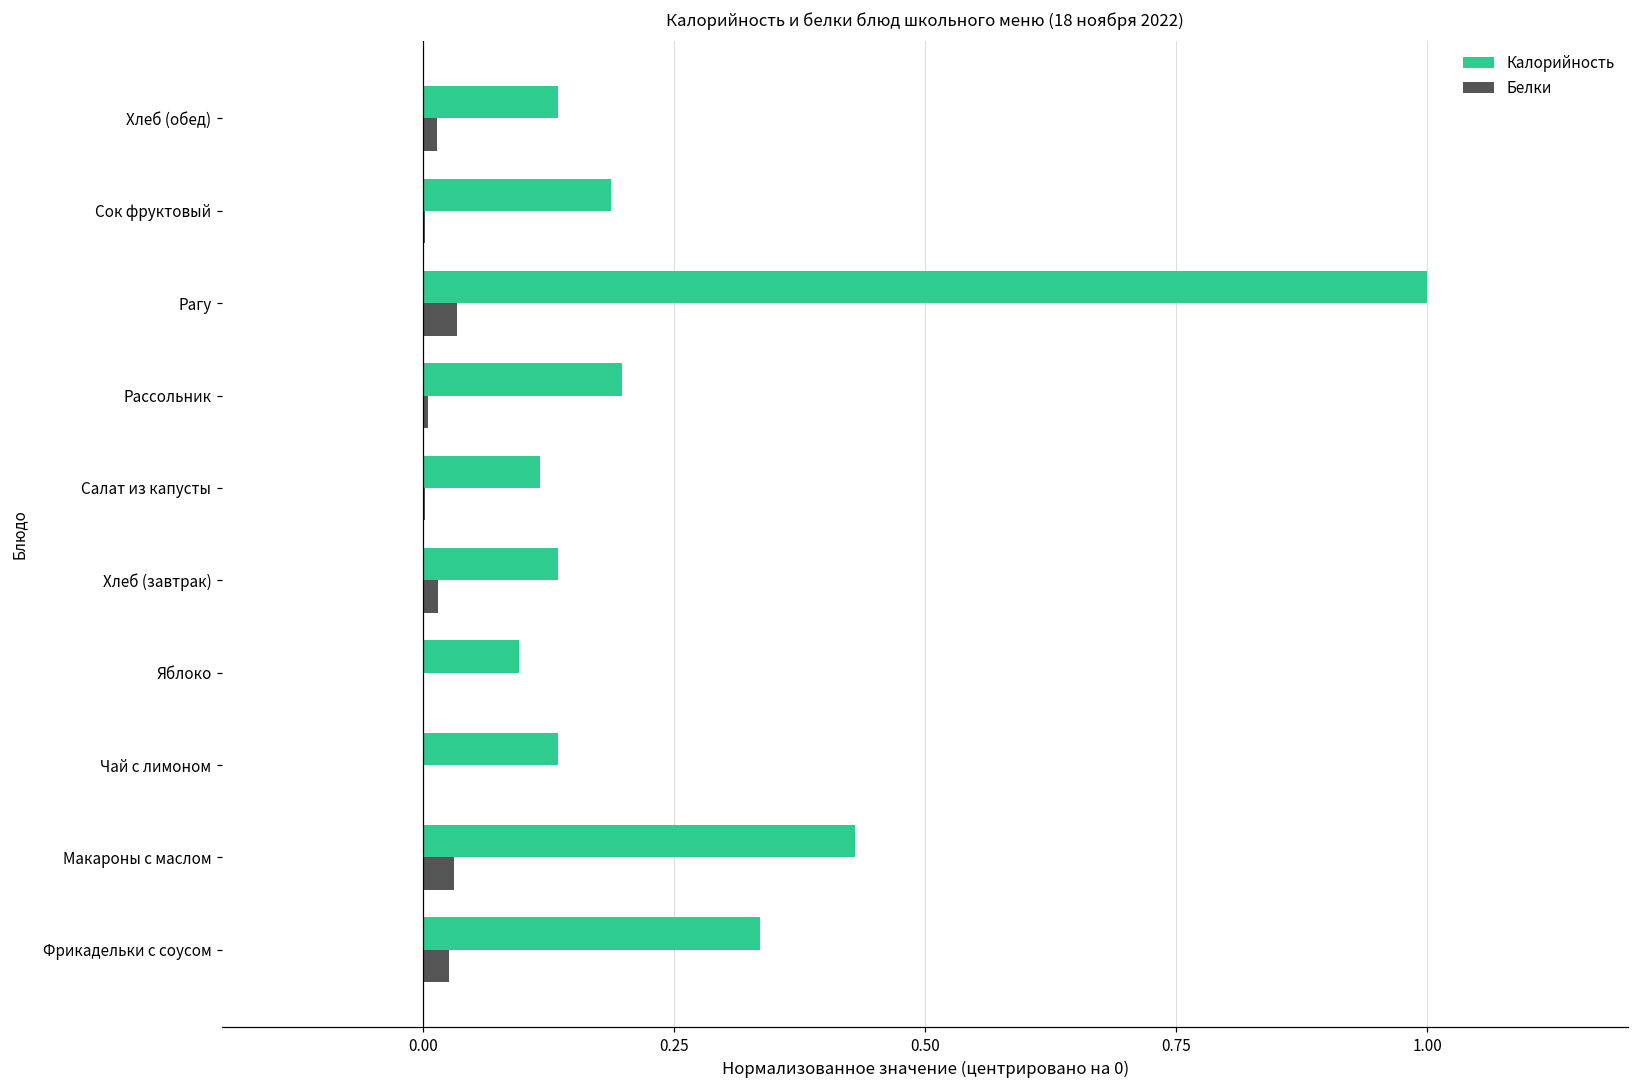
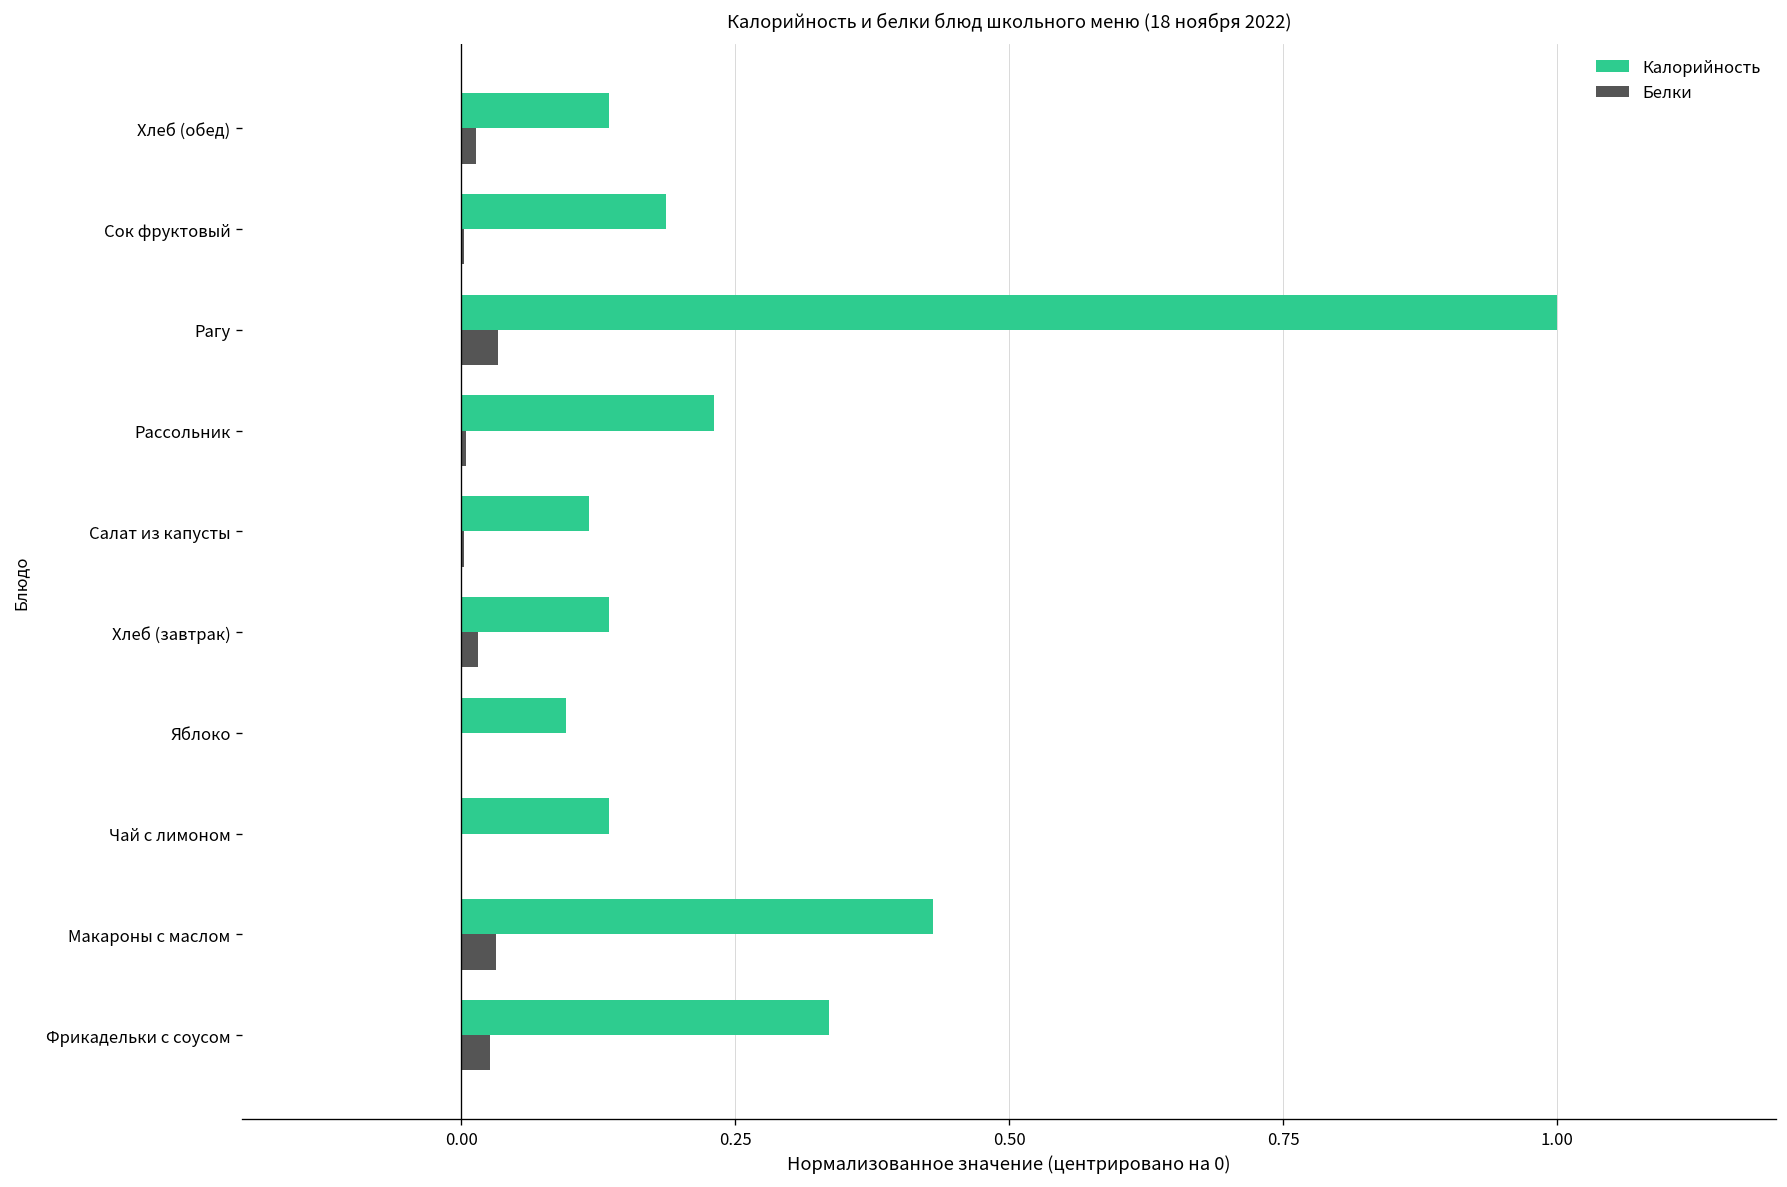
Калорийность, Рассольник: 0.20 -> 0.23
